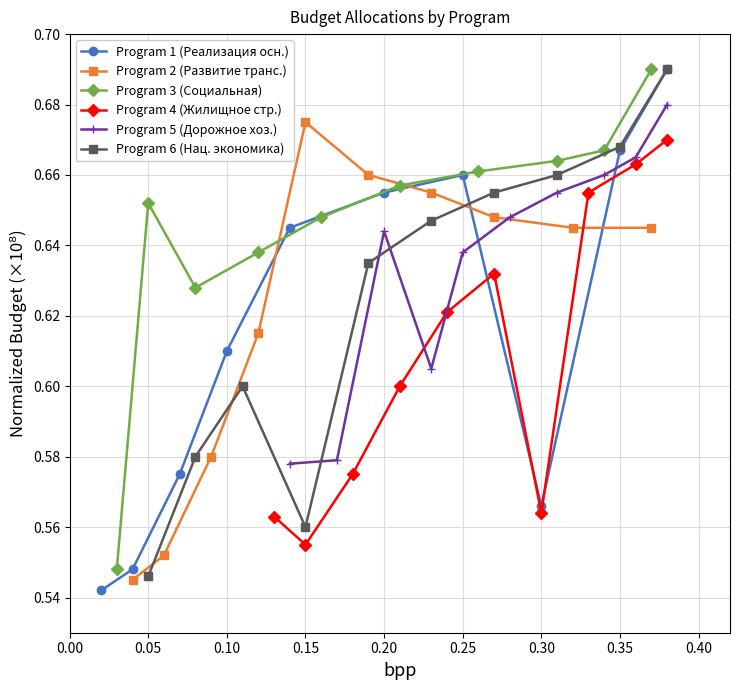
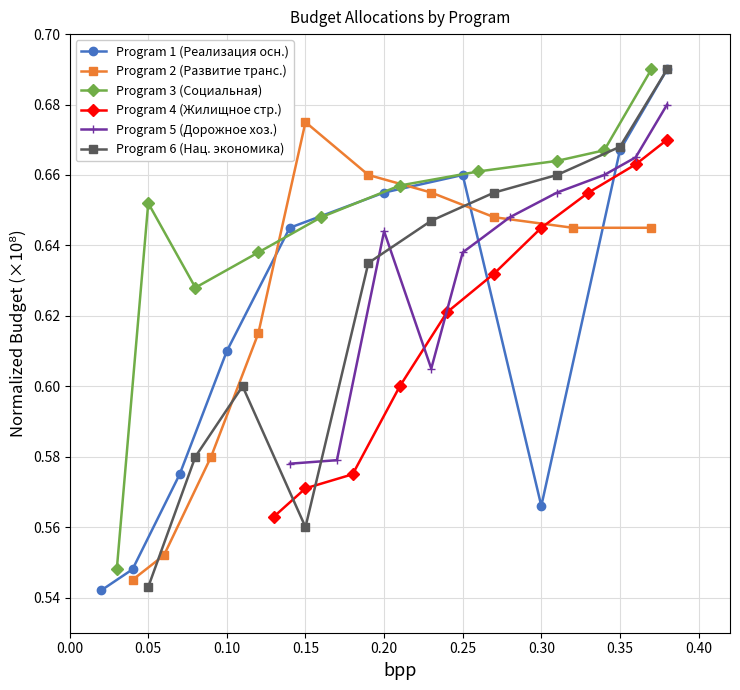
Program 6 (Нац. экономика), 0.05: 0.546 -> 0.543
Program 4 (Жилищное стр.), 0.15: 0.555 -> 0.571
Program 4 (Жилищное стр.), 0.30: 0.564 -> 0.645
